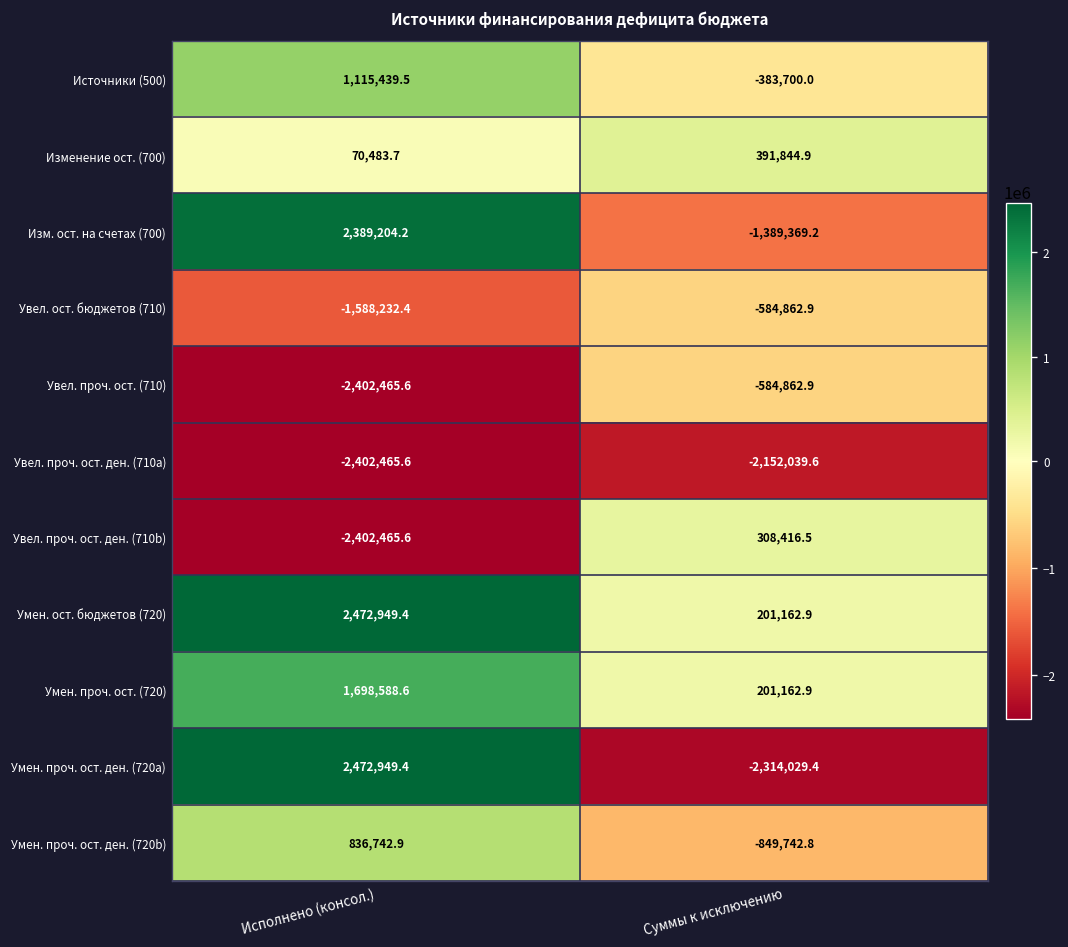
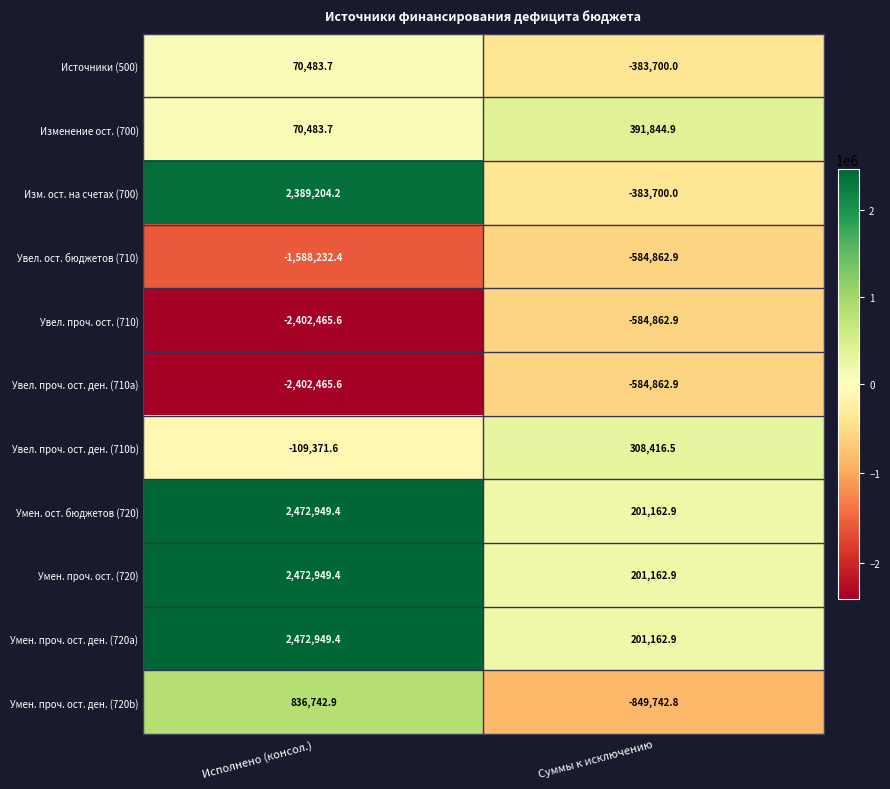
Источники (500), Исполнено (консол.): 1,115,439.5 -> 70,483.7
Изм. ост. на счетах (700), Суммы к исключению: -1,389,369.2 -> -383,700.0
Увел. проч. ост. ден. (710a), Суммы к исключению: -2,152,039.6 -> -584,862.9
Увел. проч. ост. ден. (710b), Исполнено (консол.): -2,402,465.6 -> -109,371.6
Умен. проч. ост. (720), Исполнено (консол.): 1,698,588.6 -> 2,472,949.4
Умен. проч. ост. ден. (720a), Суммы к исключению: -2,314,029.4 -> 201,162.9
